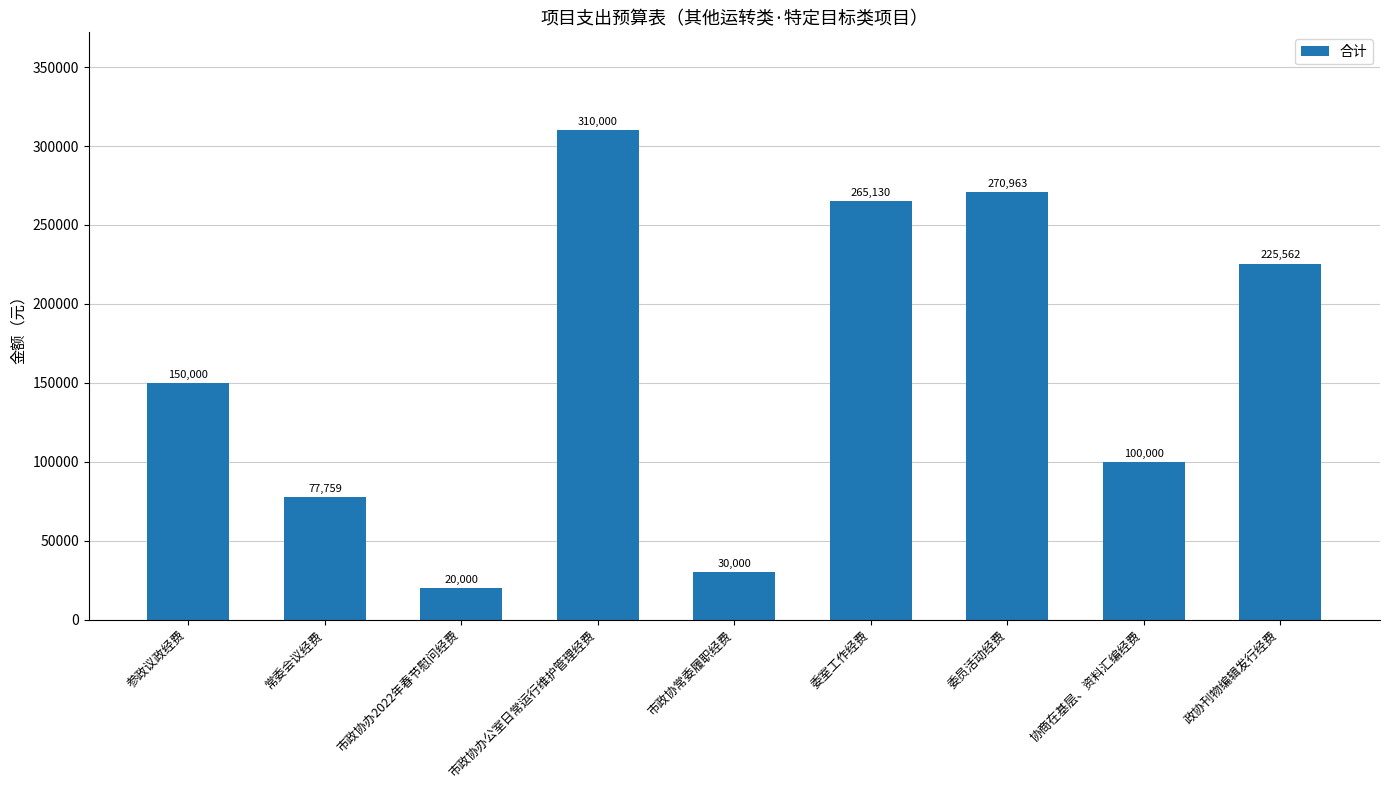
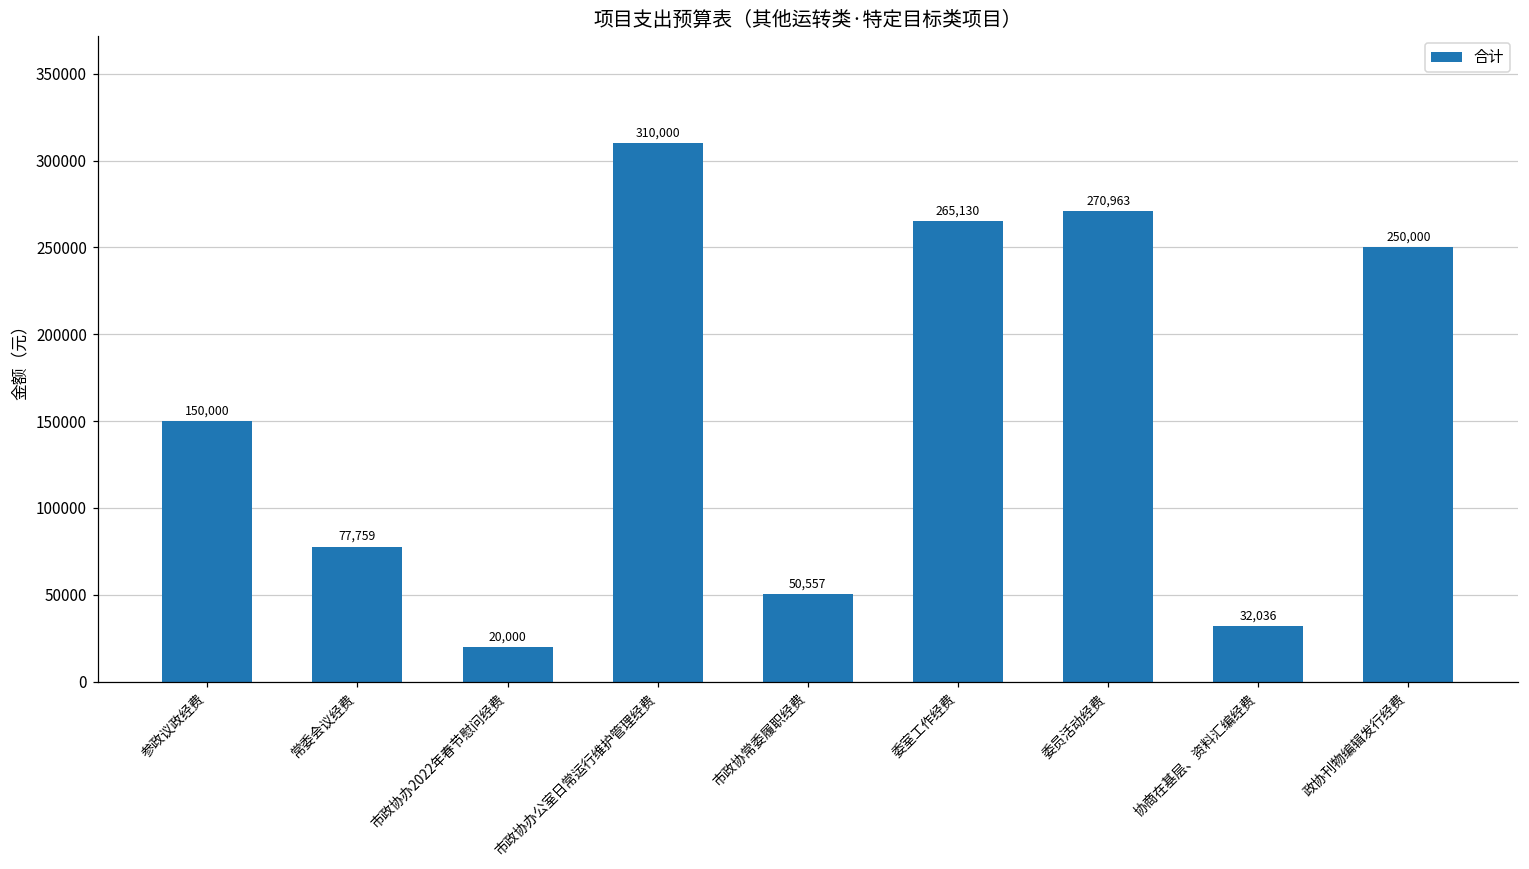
市政协常委履职经费: 30,000 -> 50,557
协商在基层、资料汇编经费: 100,000 -> 32,036
政协刊物编辑发行经费: 225,562 -> 250,000
